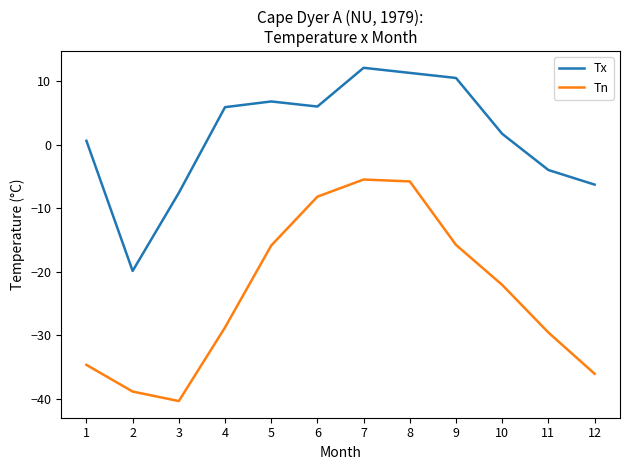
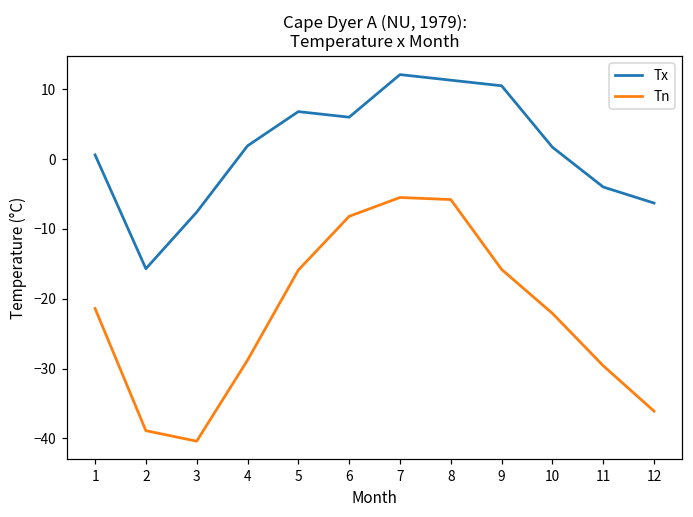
Tn, 1: -35 -> -21
Tx, 2: -20 -> -16
Tx, 4: 6 -> 2
